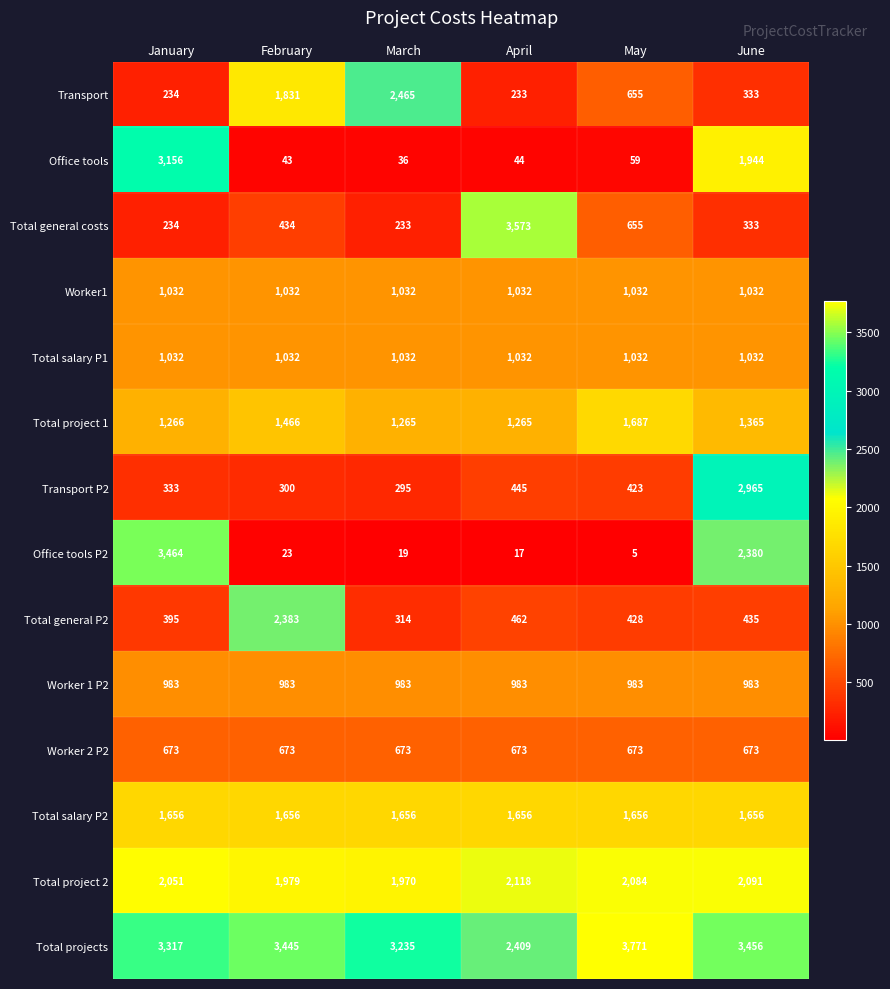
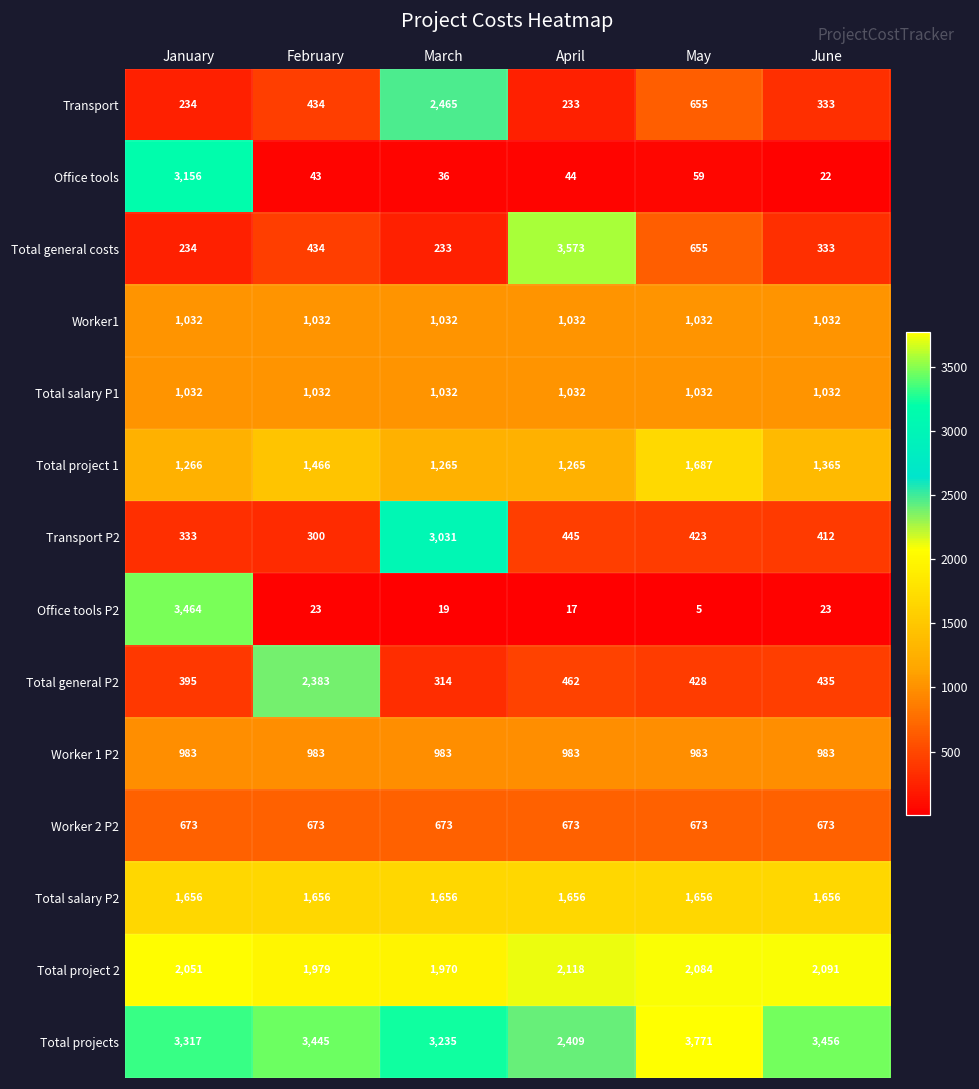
Transport, February: 1,831 -> 434
Office tools, June: 1,944 -> 22
Transport P2, March: 295 -> 3,031
Transport P2, June: 2,965 -> 412
Office tools P2, June: 2,380 -> 23
